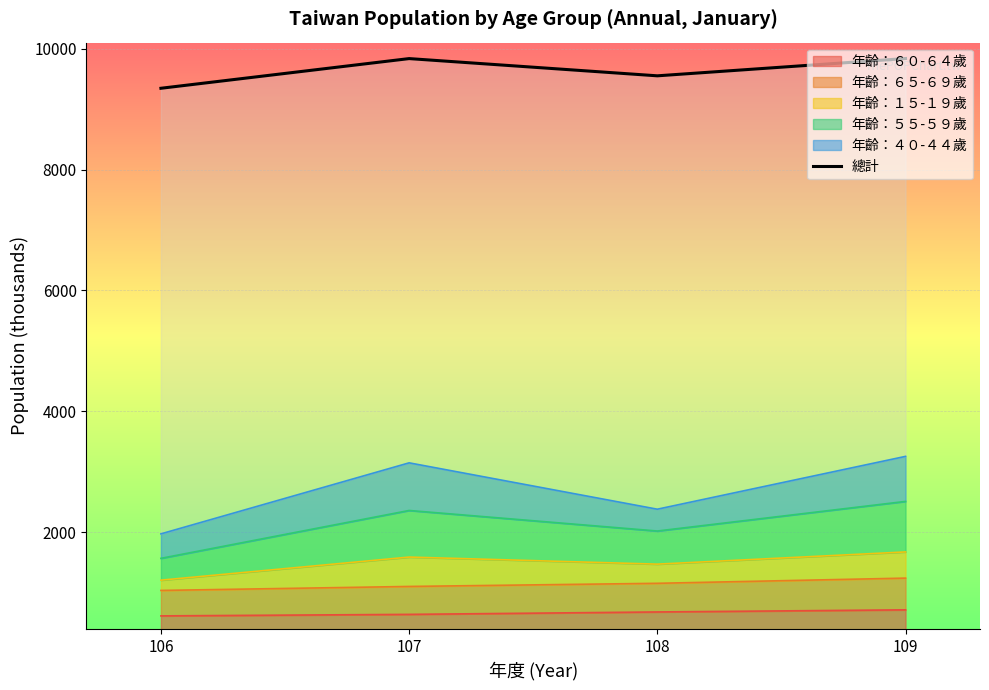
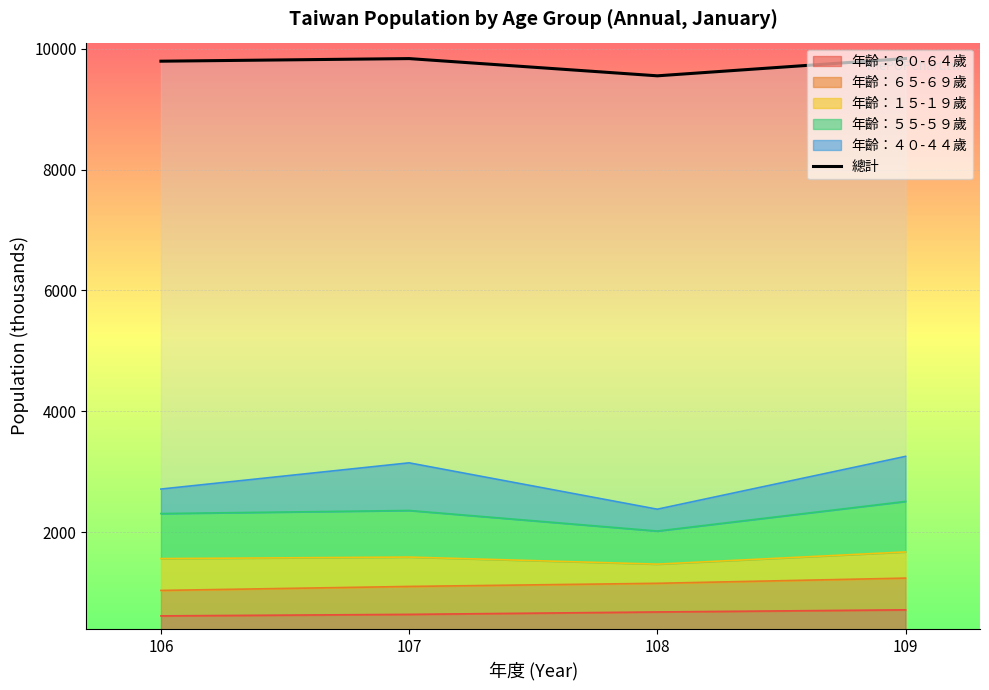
年齡：１５-１９歲, 106: 200 -> 500
年齡：５５-５９歲, 106: 400 -> 700
總計, 106: 9300 -> 9800
